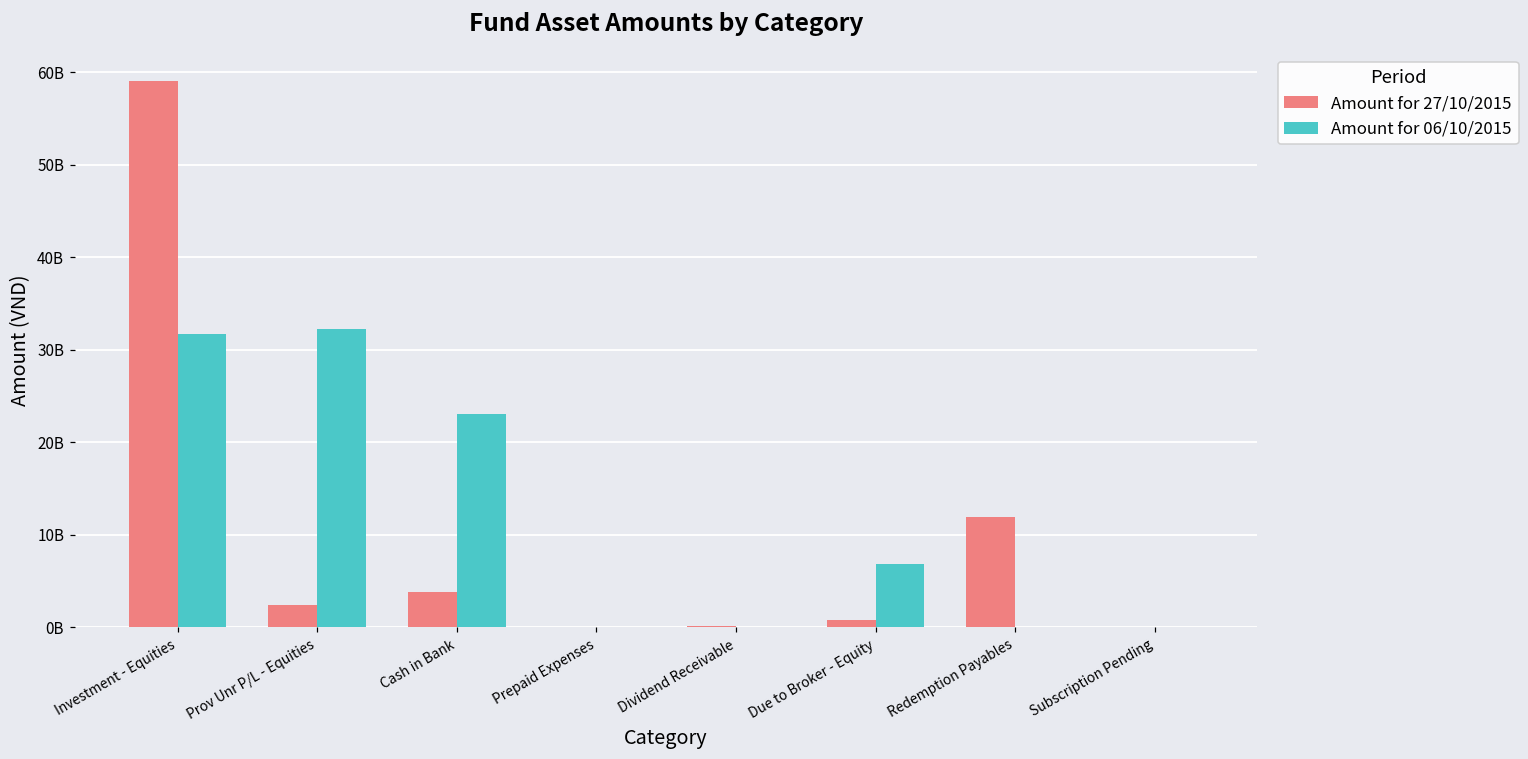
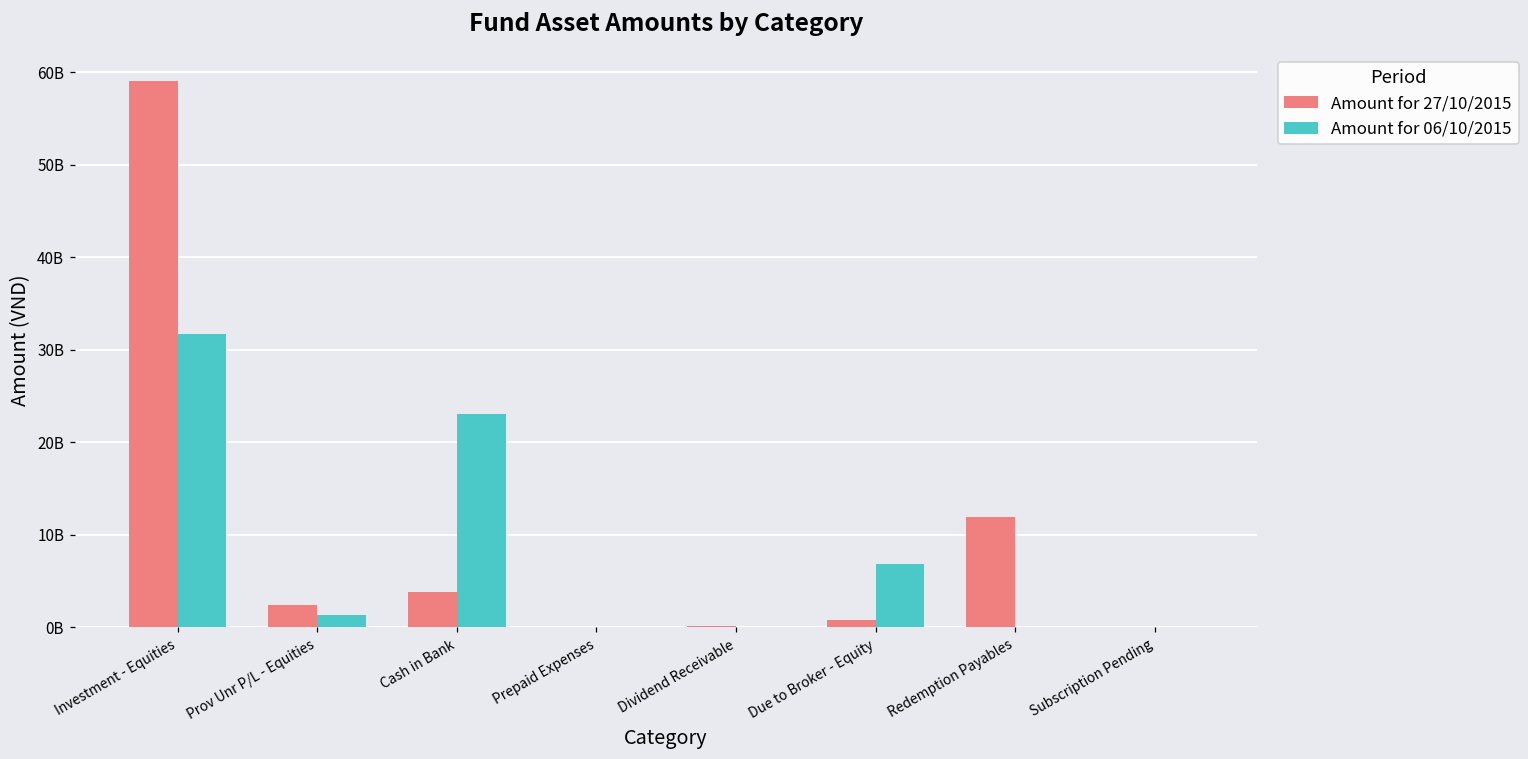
Amount for 06/10/2015, Prov Unr P/L - Equities: 32000000000 -> 1000000000
